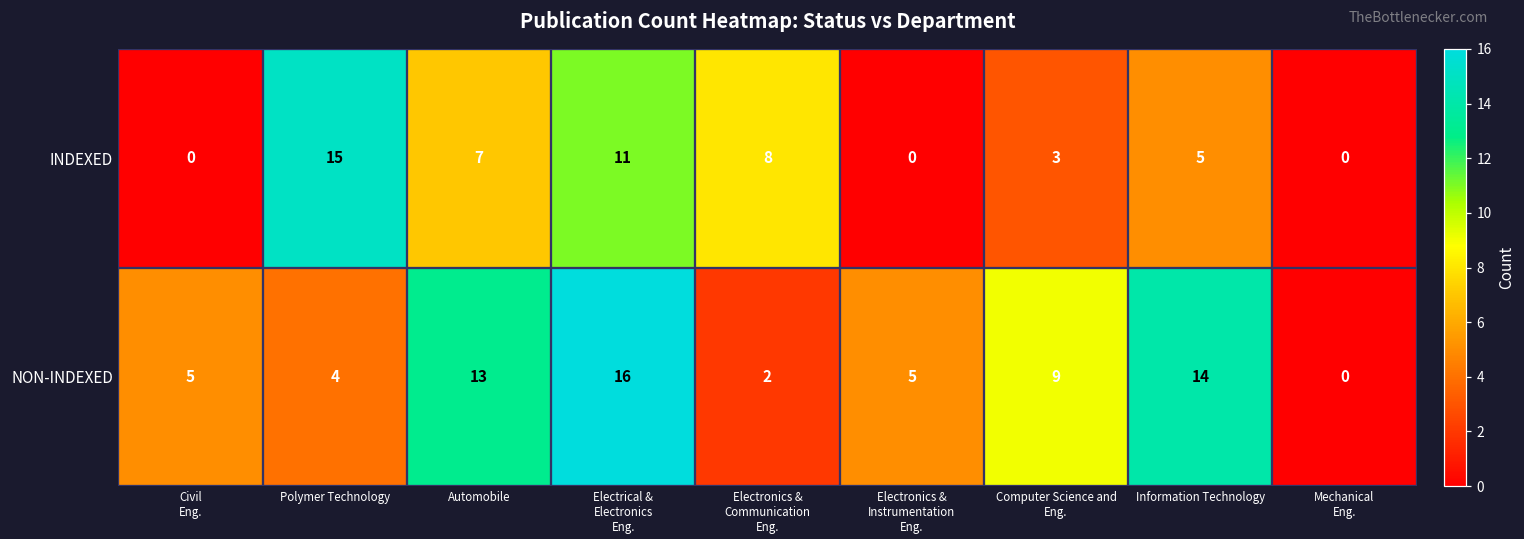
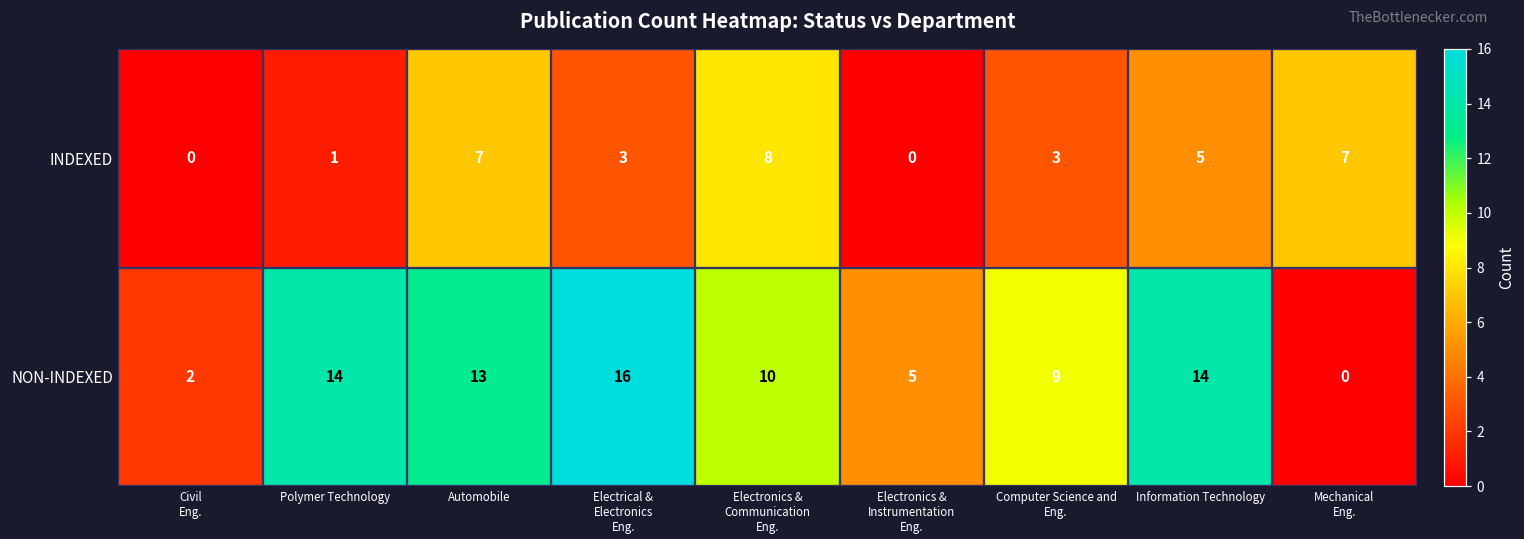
INDEXED, Polymer Technology: 15 -> 1
INDEXED, Electrical & Electronics Eng.: 11 -> 3
INDEXED, Mechanical Eng.: 0 -> 7
NON-INDEXED, Civil Eng.: 5 -> 2
NON-INDEXED, Polymer Technology: 4 -> 14
NON-INDEXED, Electronics & Communication Eng.: 2 -> 10
